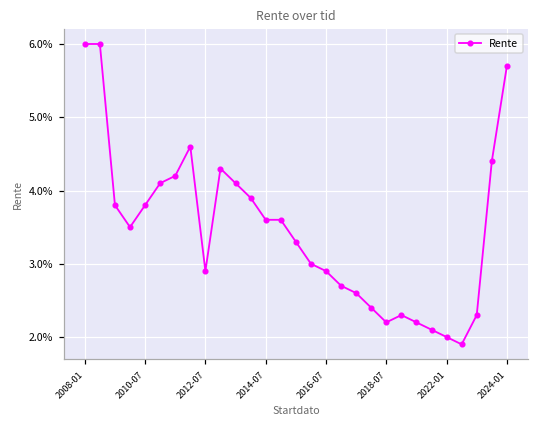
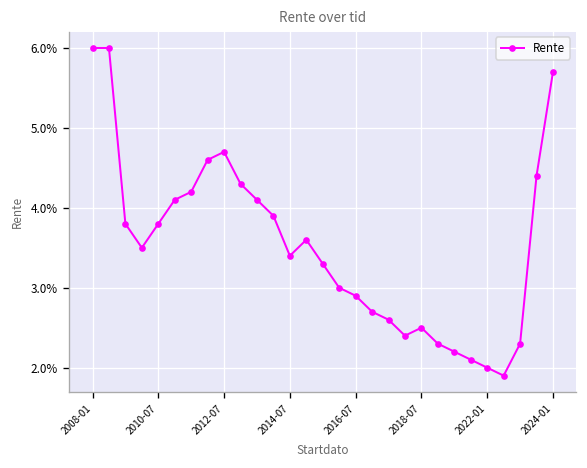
2012-07: 2.9% -> 4.7%
2014-07: 3.6% -> 3.4%
2018-07: 2.2% -> 2.5%
